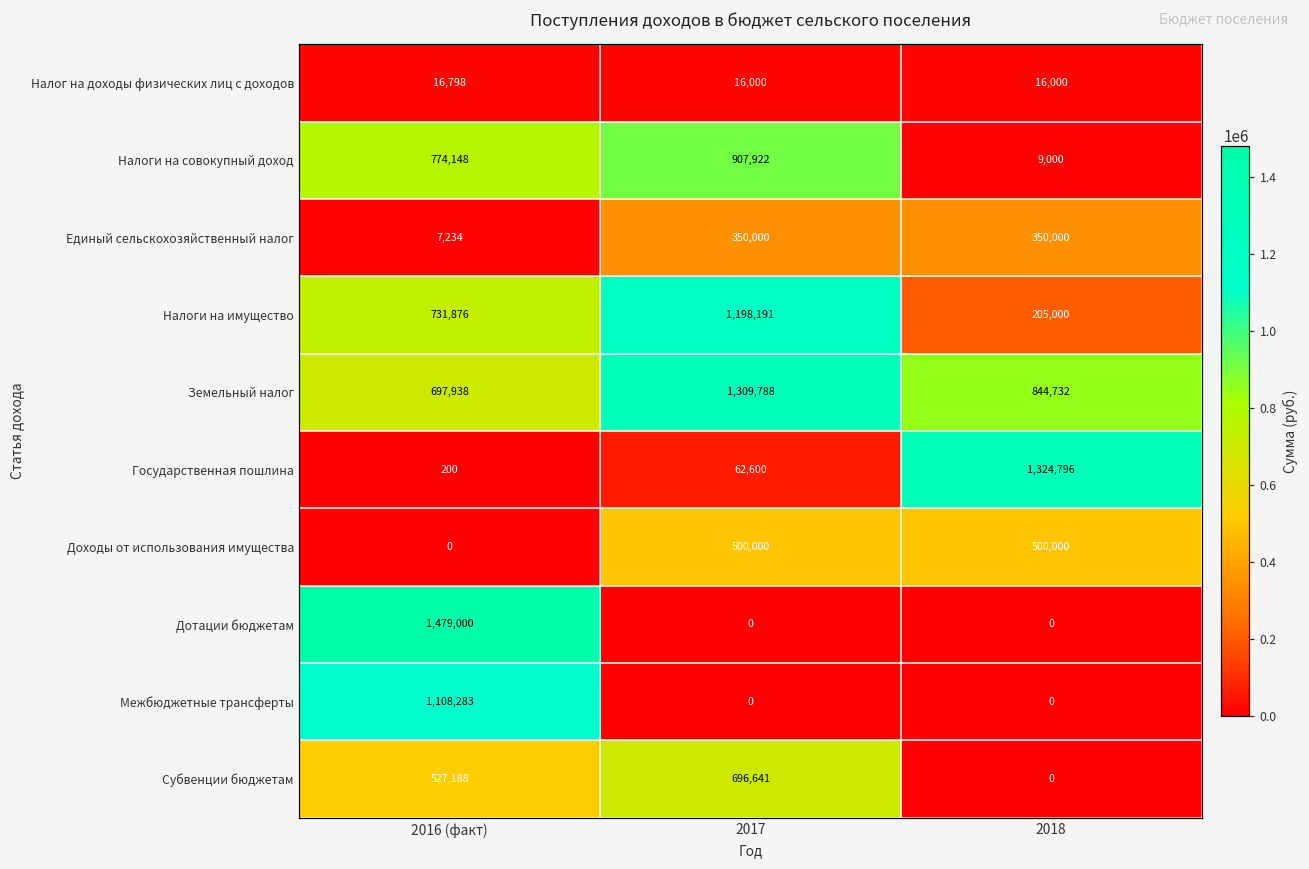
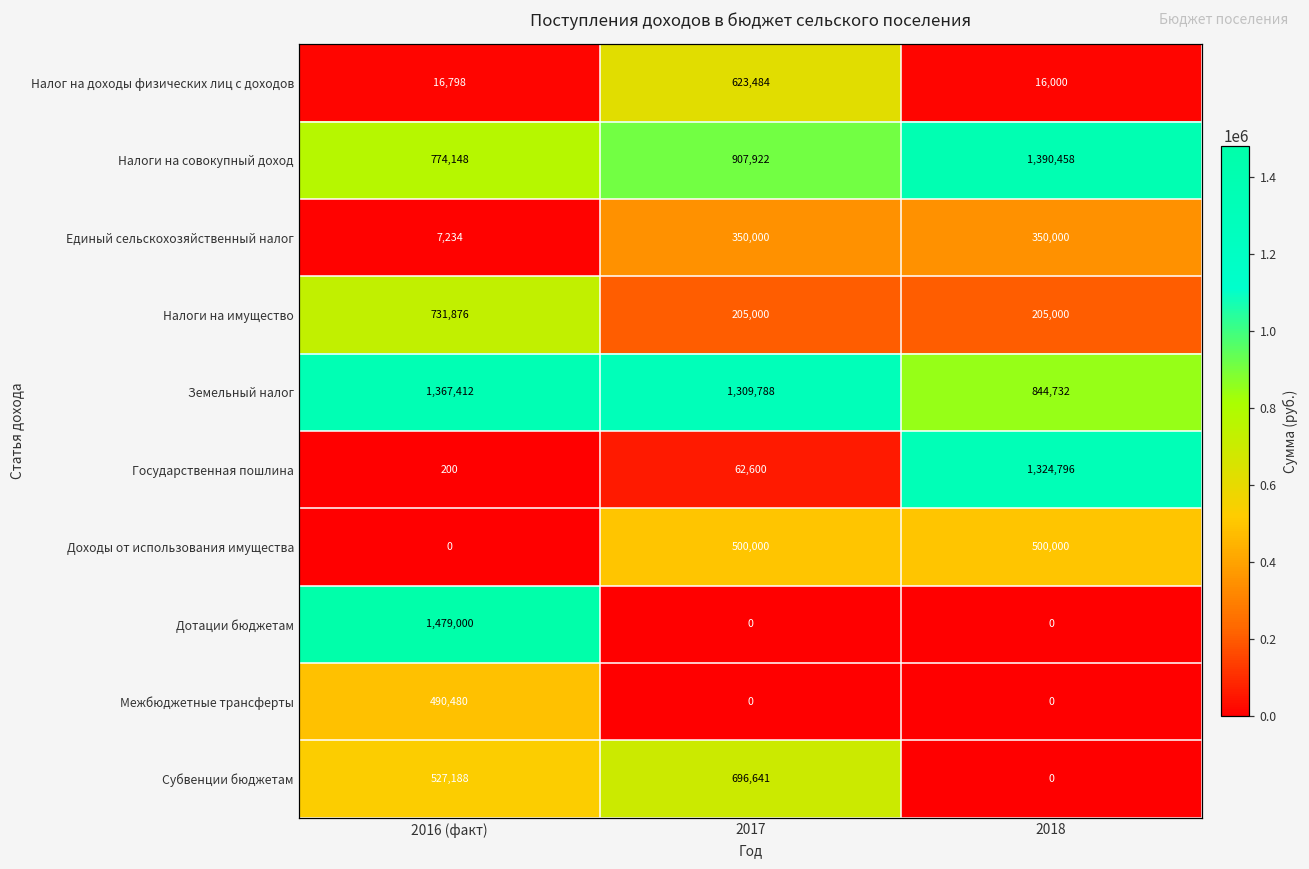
Налог на доходы физических лиц с доходов, 2017: 16,000 -> 623,484
Налоги на совокупный доход, 2018: 9,000 -> 1,390,458
Налоги на имущество, 2017: 1,198,191 -> 205,000
Земельный налог, 2016 (факт): 697,938 -> 1,367,412
Межбюджетные трансферты, 2016 (факт): 1,108,283 -> 490,480
